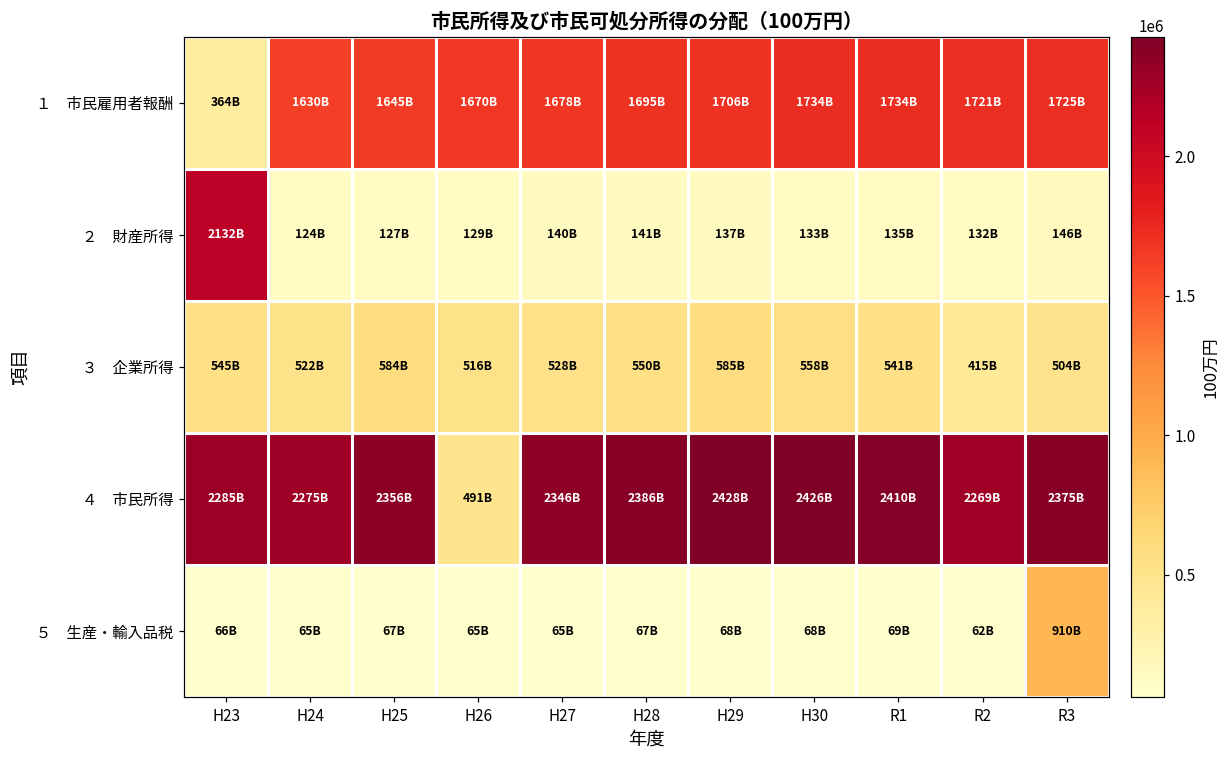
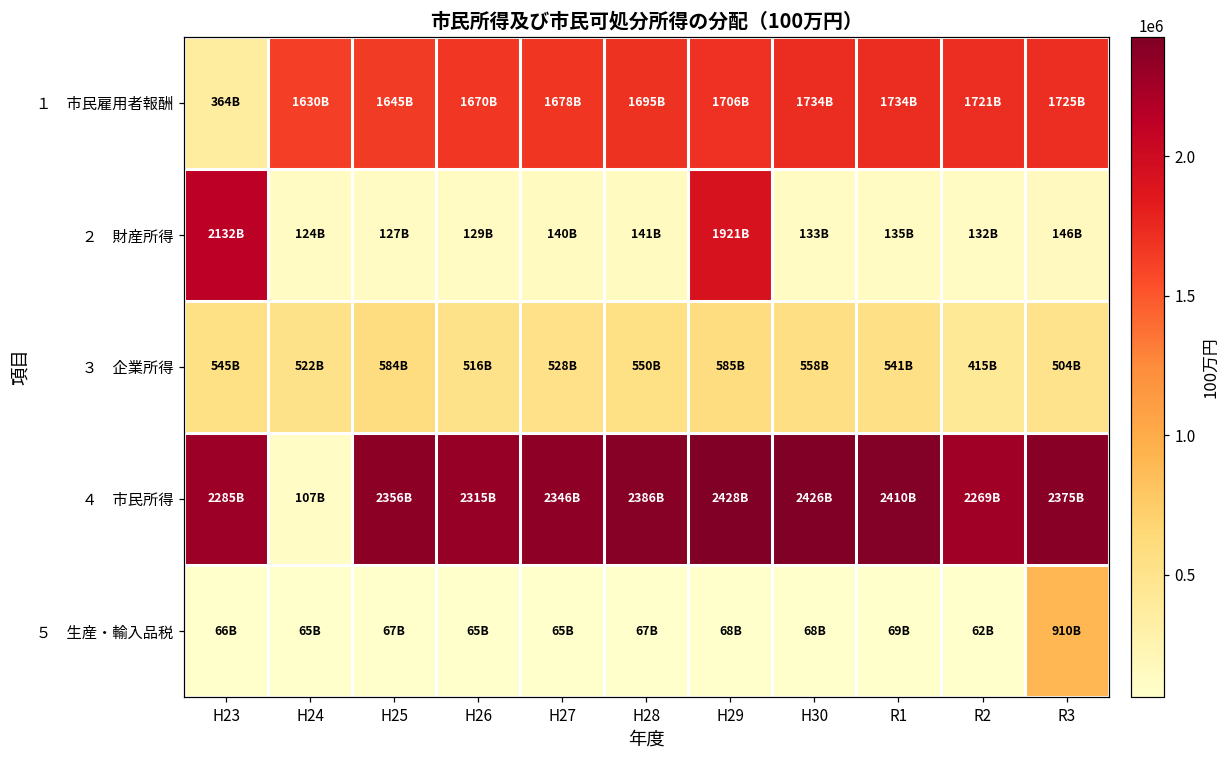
２ 財産所得, H29: 137B -> 1921B
４ 市民所得, H24: 2275B -> 107B
４ 市民所得, H26: 491B -> 2315B
